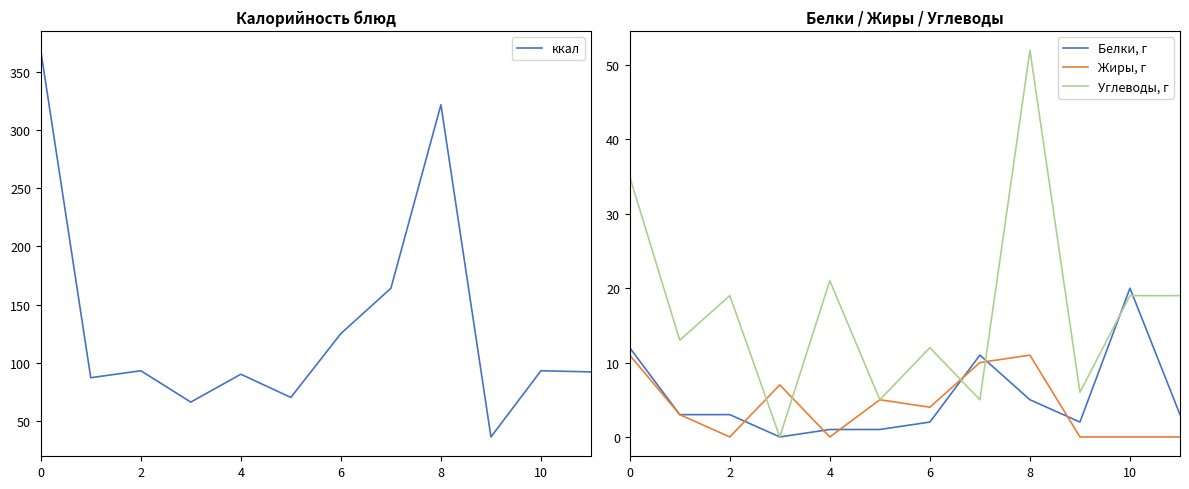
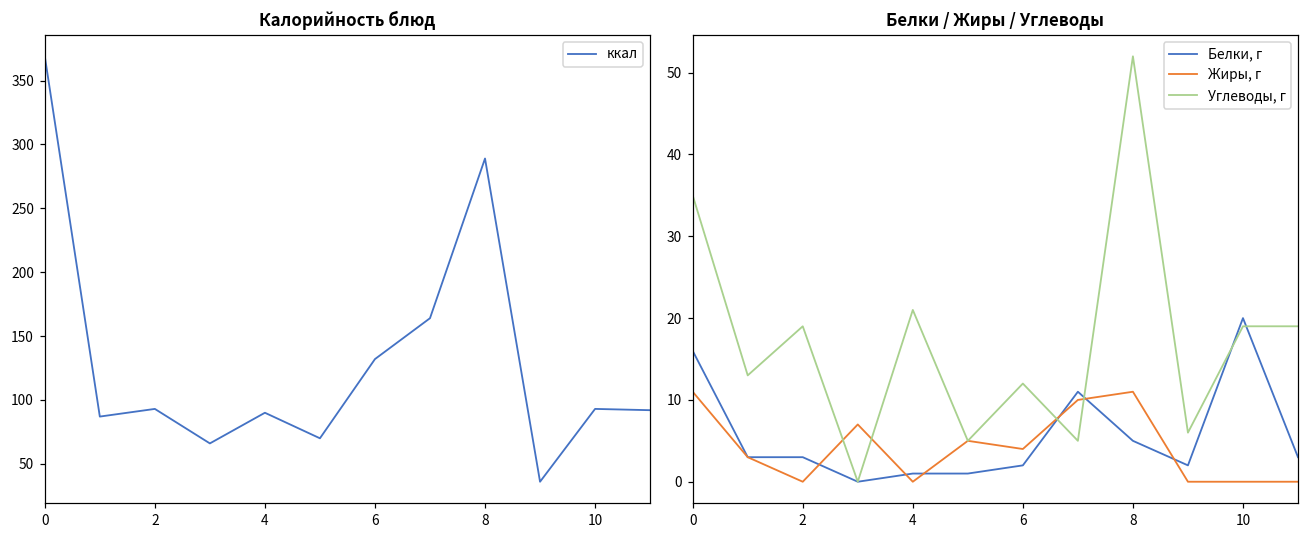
Калорийность блюд, 6: 125 -> 132
Калорийность блюд, 8: 322 -> 289
Белки / Жиры / Углеводы, Белки, г, 0: 12 -> 16
